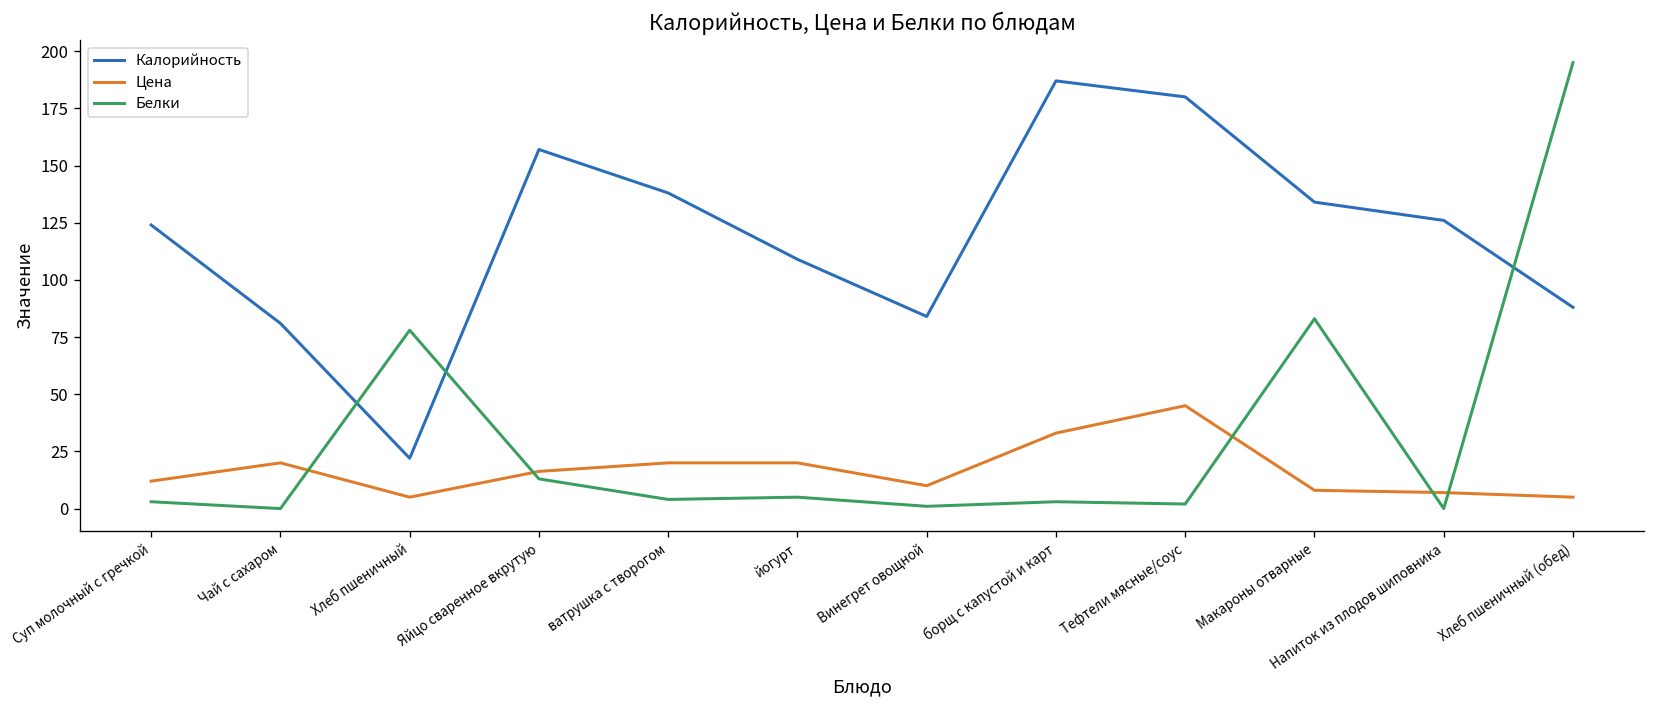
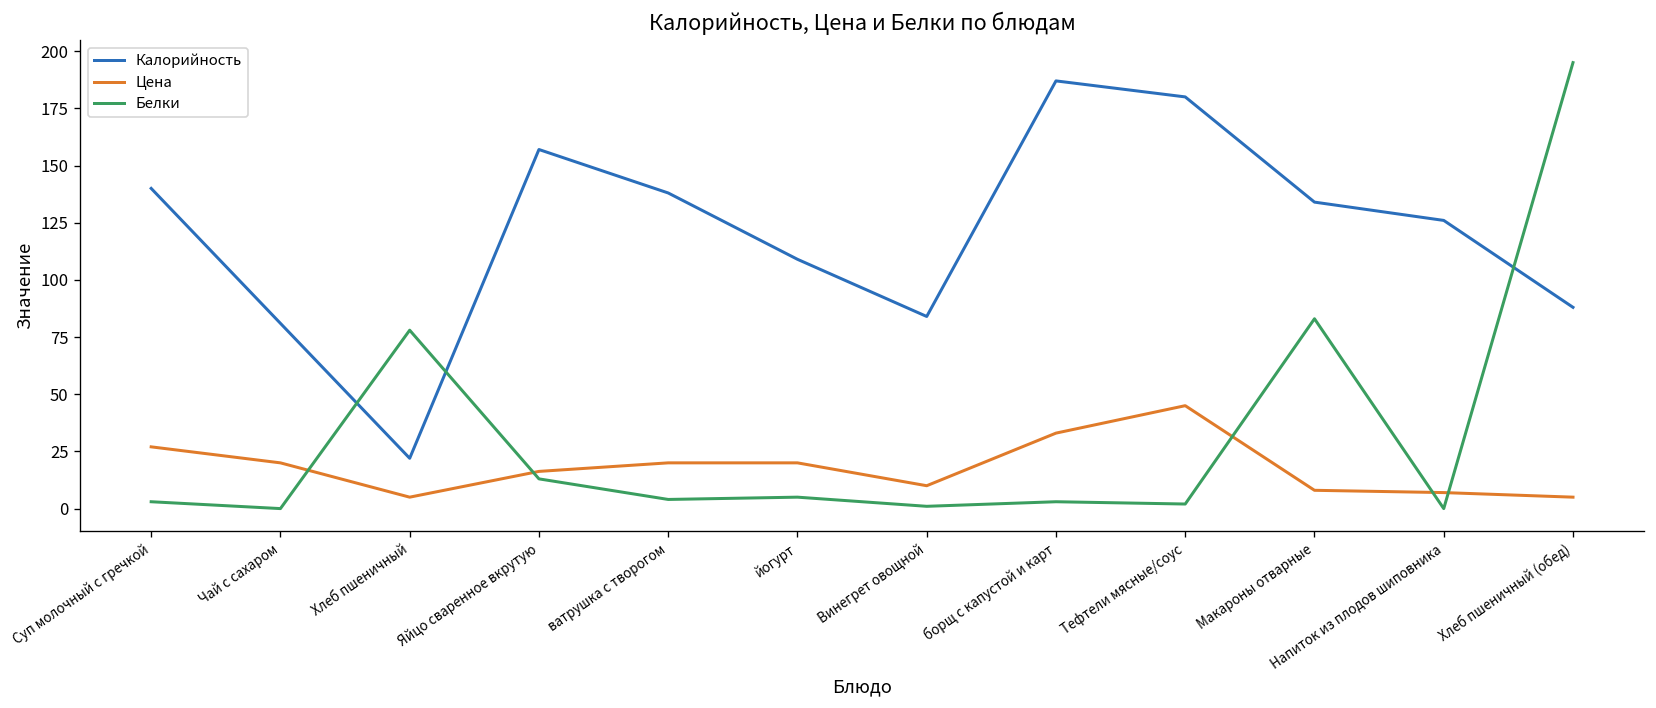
Калорийность, Суп молочный с гречкой: 124 -> 140
Цена, Суп молочный с гречкой: 12 -> 27
